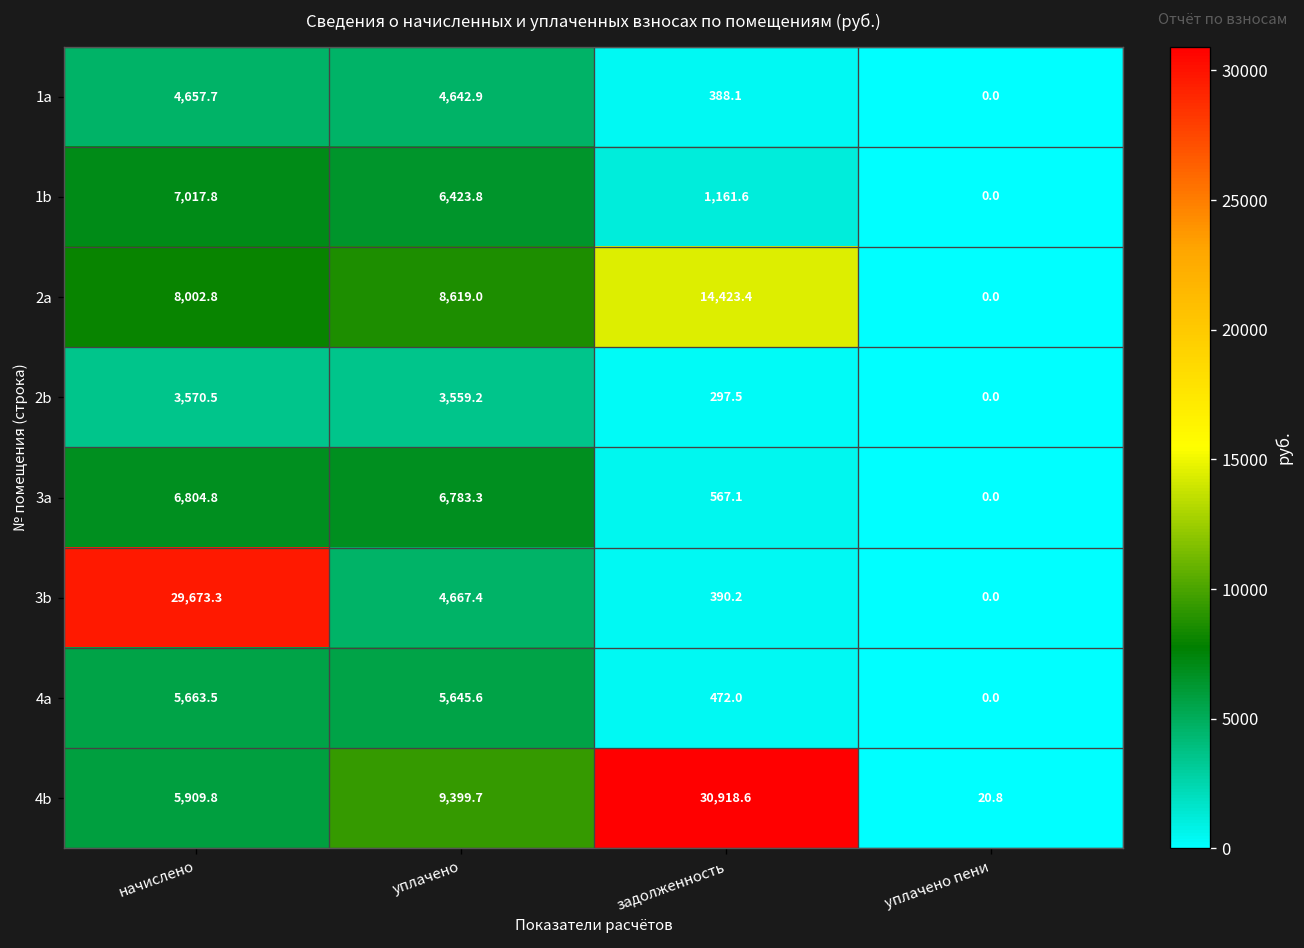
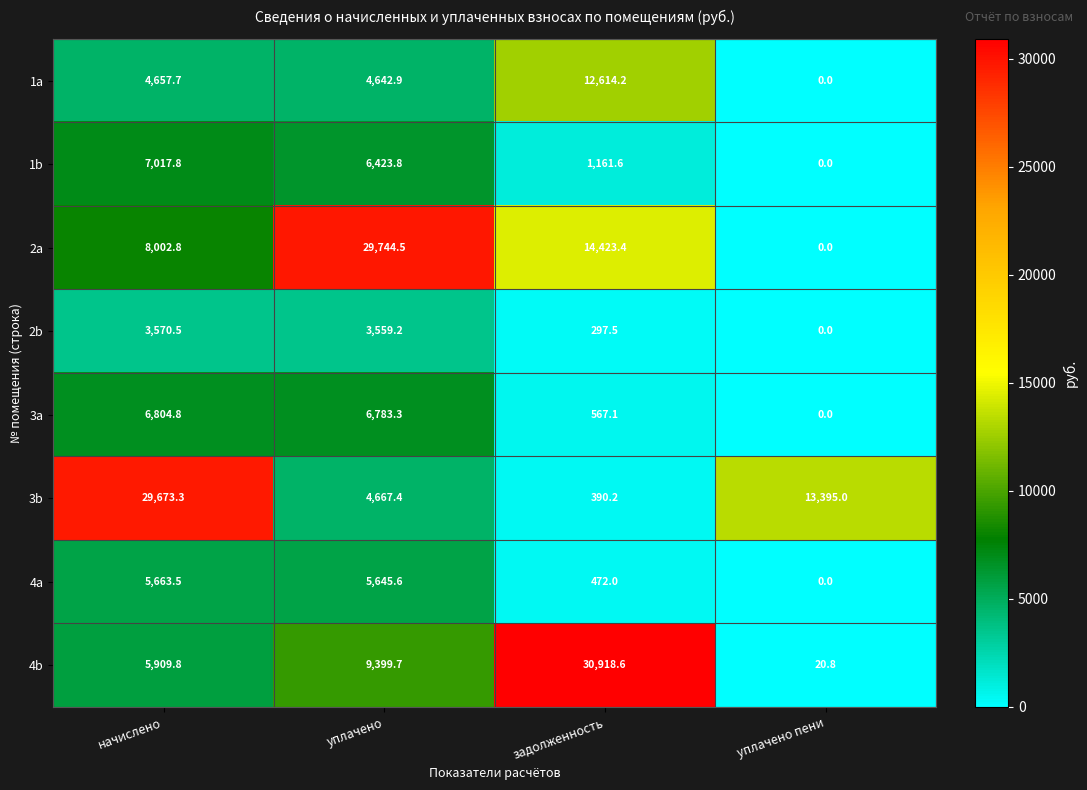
1a, задолженность: 388.1 -> 12,614.2
2a, уплачено: 8,619.0 -> 29,744.5
3b, уплачено пени: 0.0 -> 13,395.0
